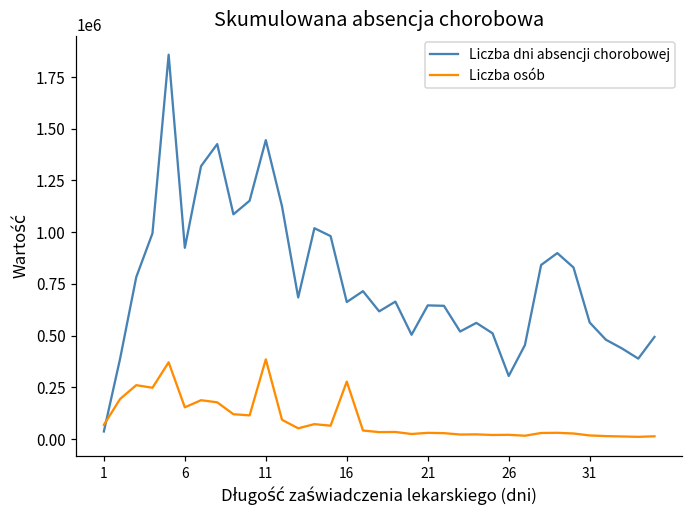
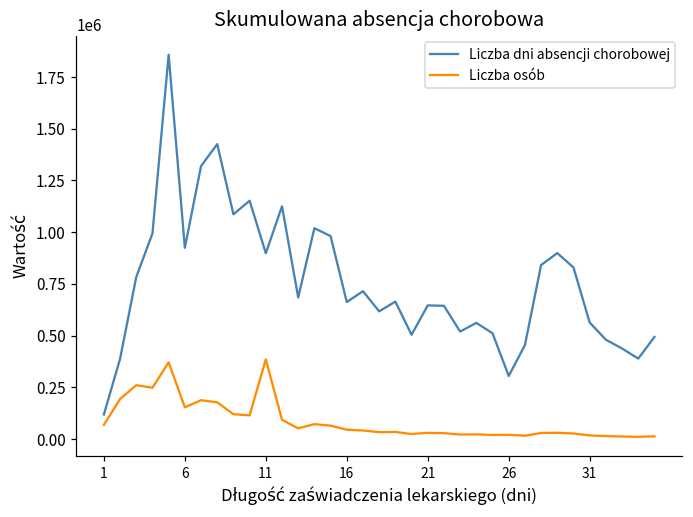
Liczba dni absencji chorobowej, 1: 40000 -> 120000
Liczba dni absencji chorobowej, 11: 1450000 -> 900000
Liczba osób, 16: 280000 -> 50000
